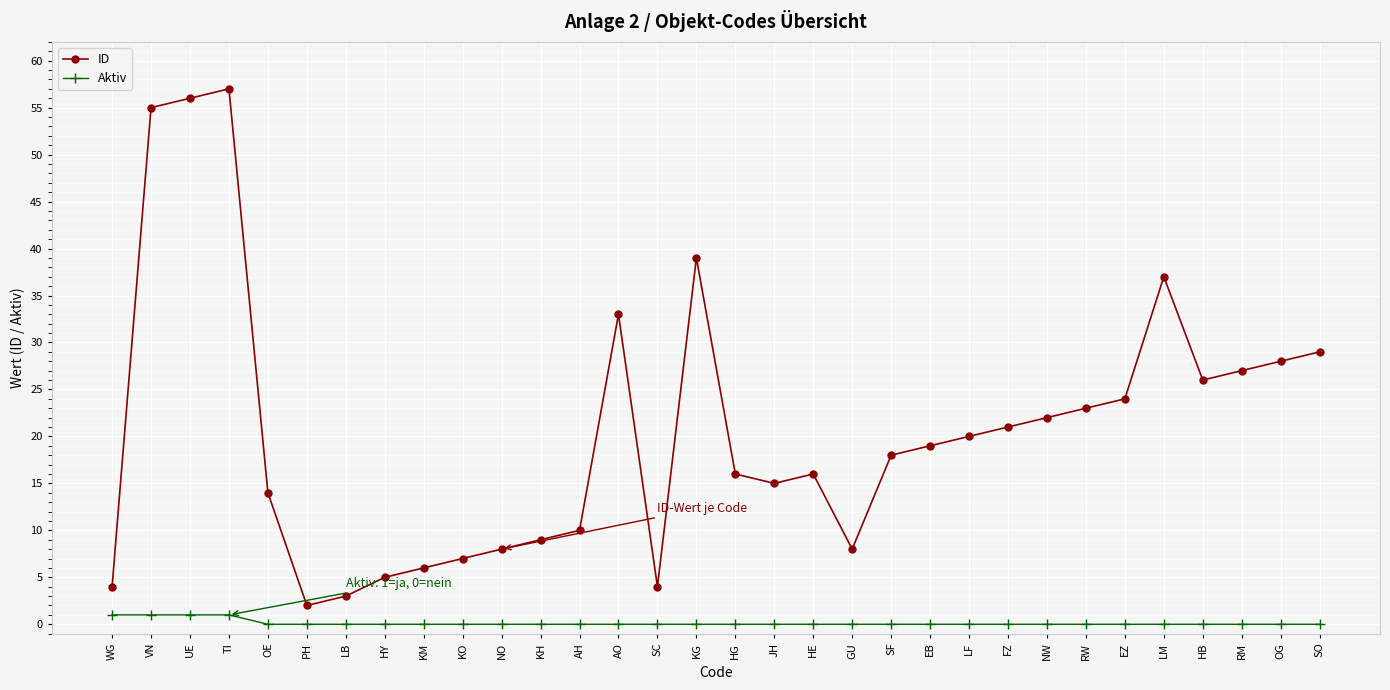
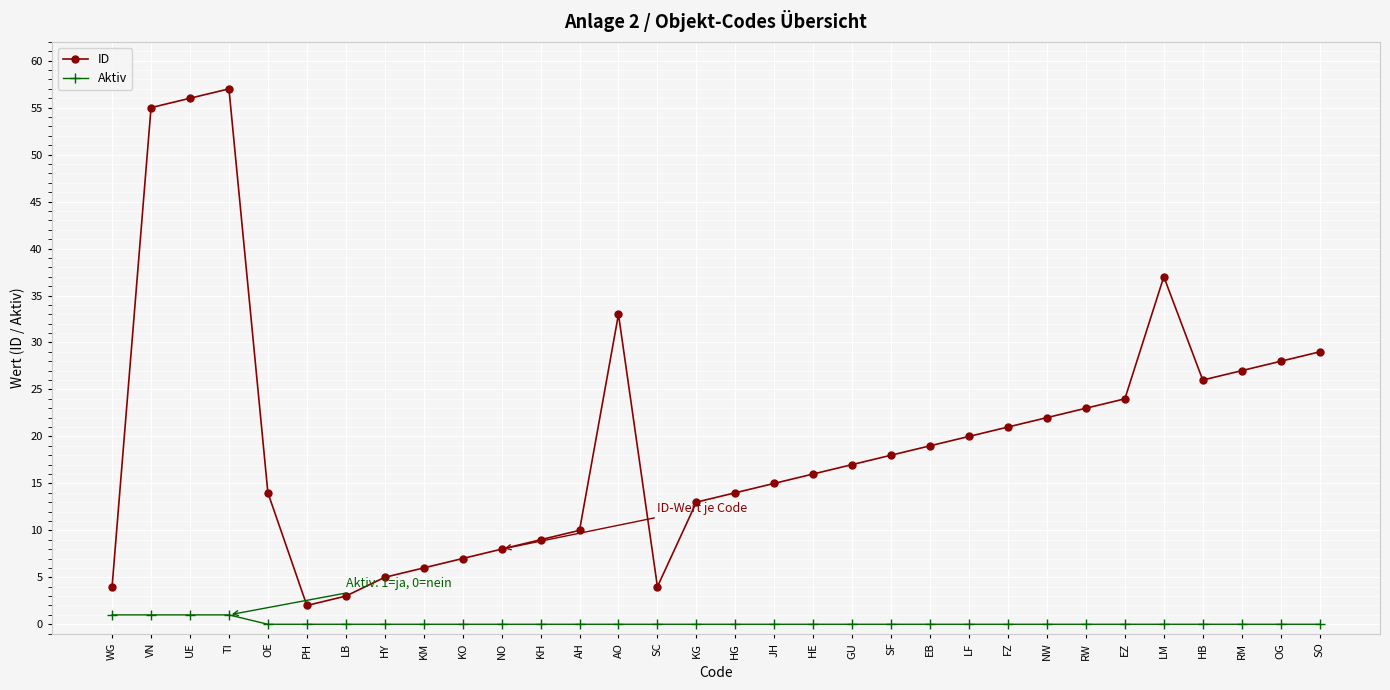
ID, KG: 39 -> 13
ID, HG: 16 -> 14
ID, GU: 8 -> 17
